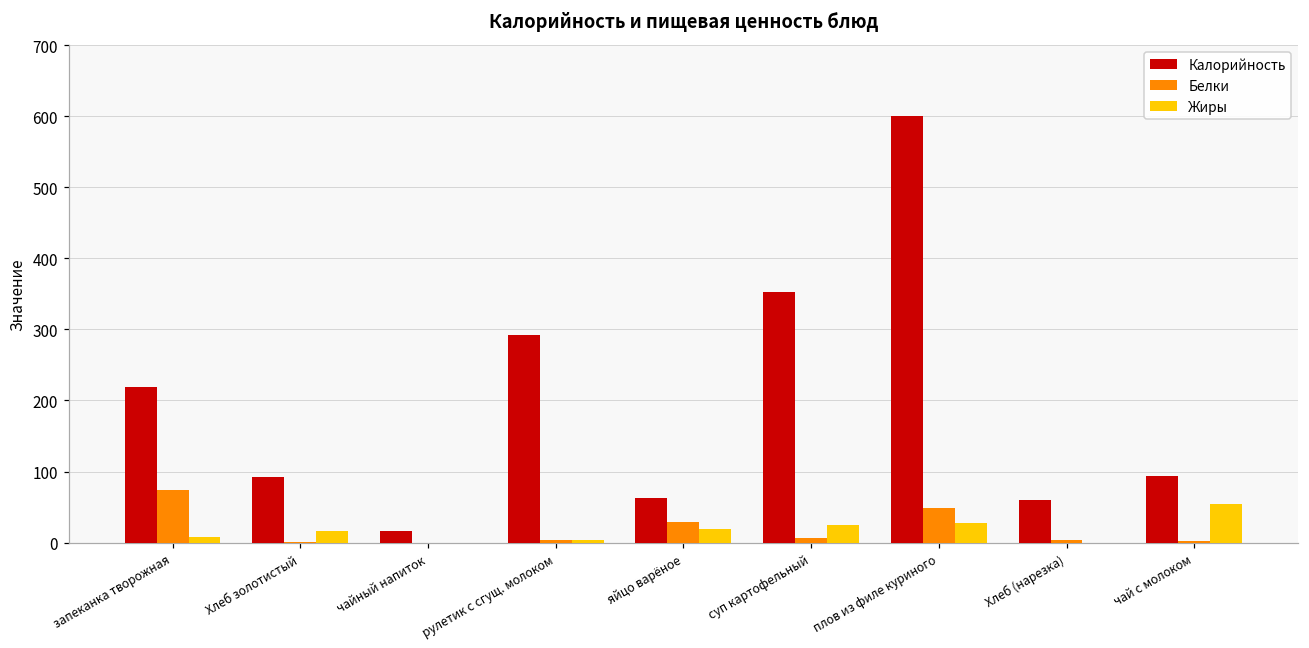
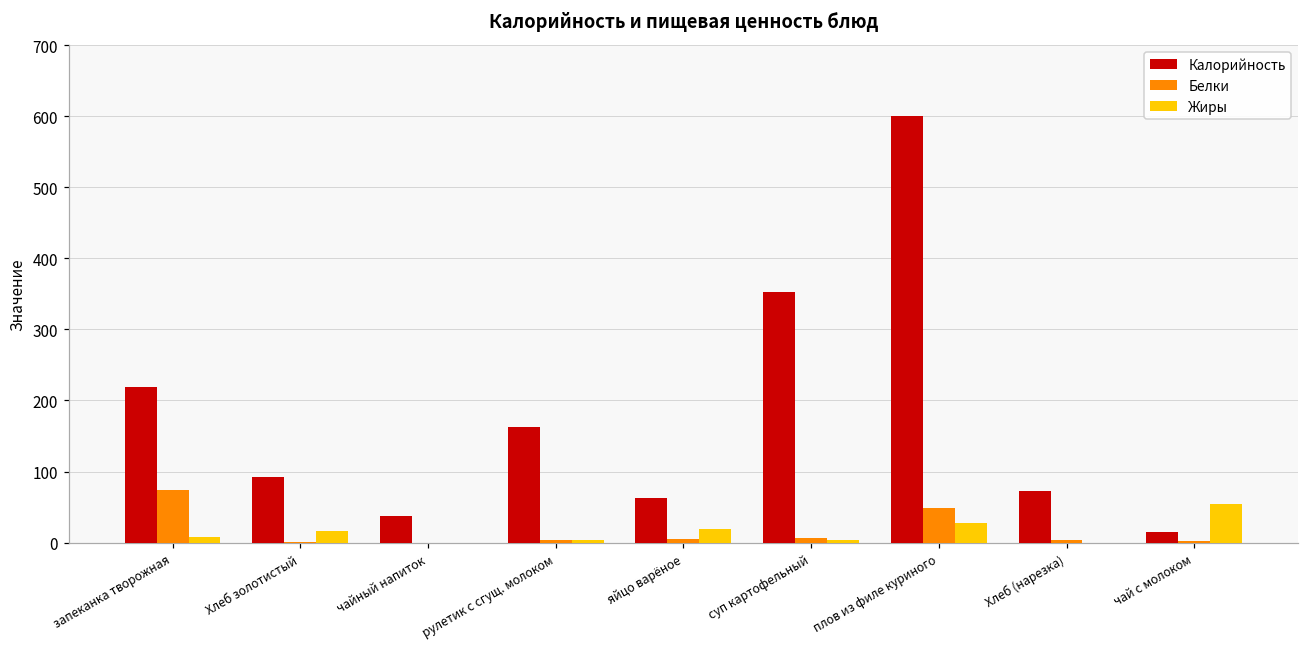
Калорийность, чайный напиток: 20 -> 40
Калорийность, рулетик с сгущ. молоком: 290 -> 160
Белки, яйцо варёное: 30 -> 10
Жиры, суп картофельный: 30 -> 0
Калорийность, Хлеб (нарезка): 60 -> 70
Калорийность, чай с молоком: 90 -> 20
